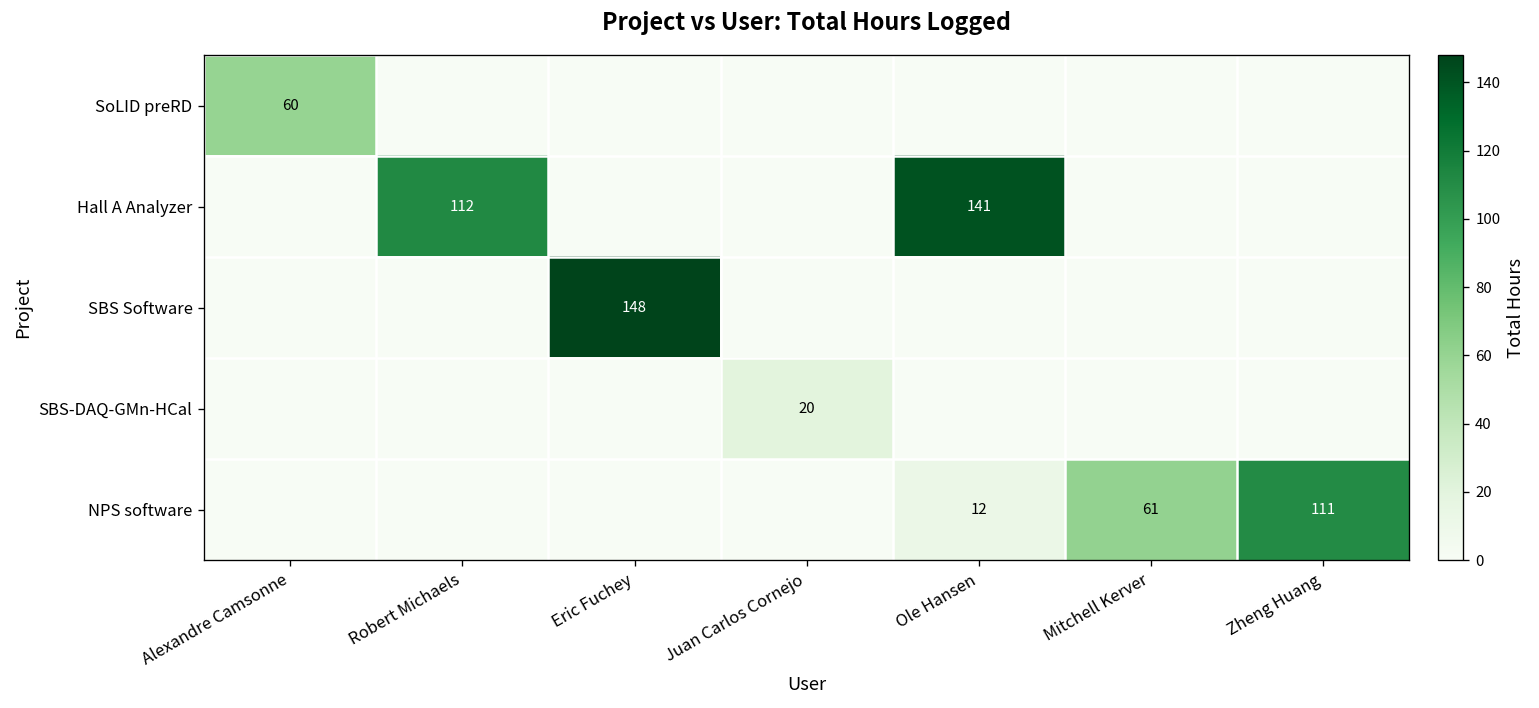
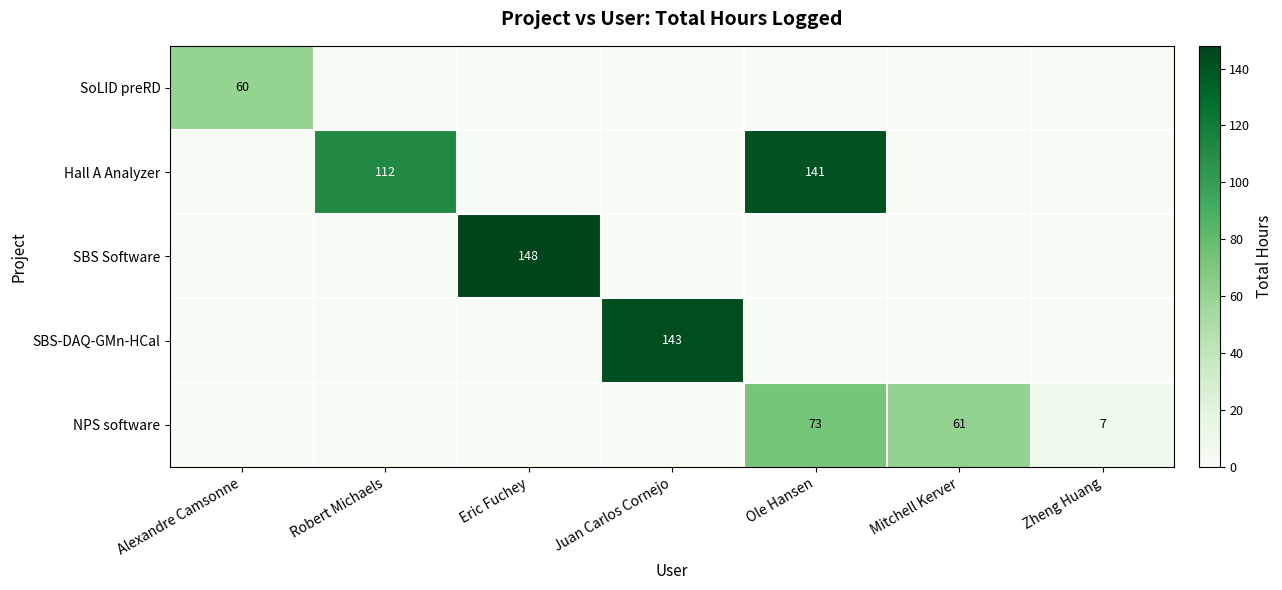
SBS-DAQ-GMn-HCal, Juan Carlos Cornejo: 20 -> 143
NPS software, Ole Hansen: 12 -> 73
NPS software, Zheng Huang: 111 -> 7
